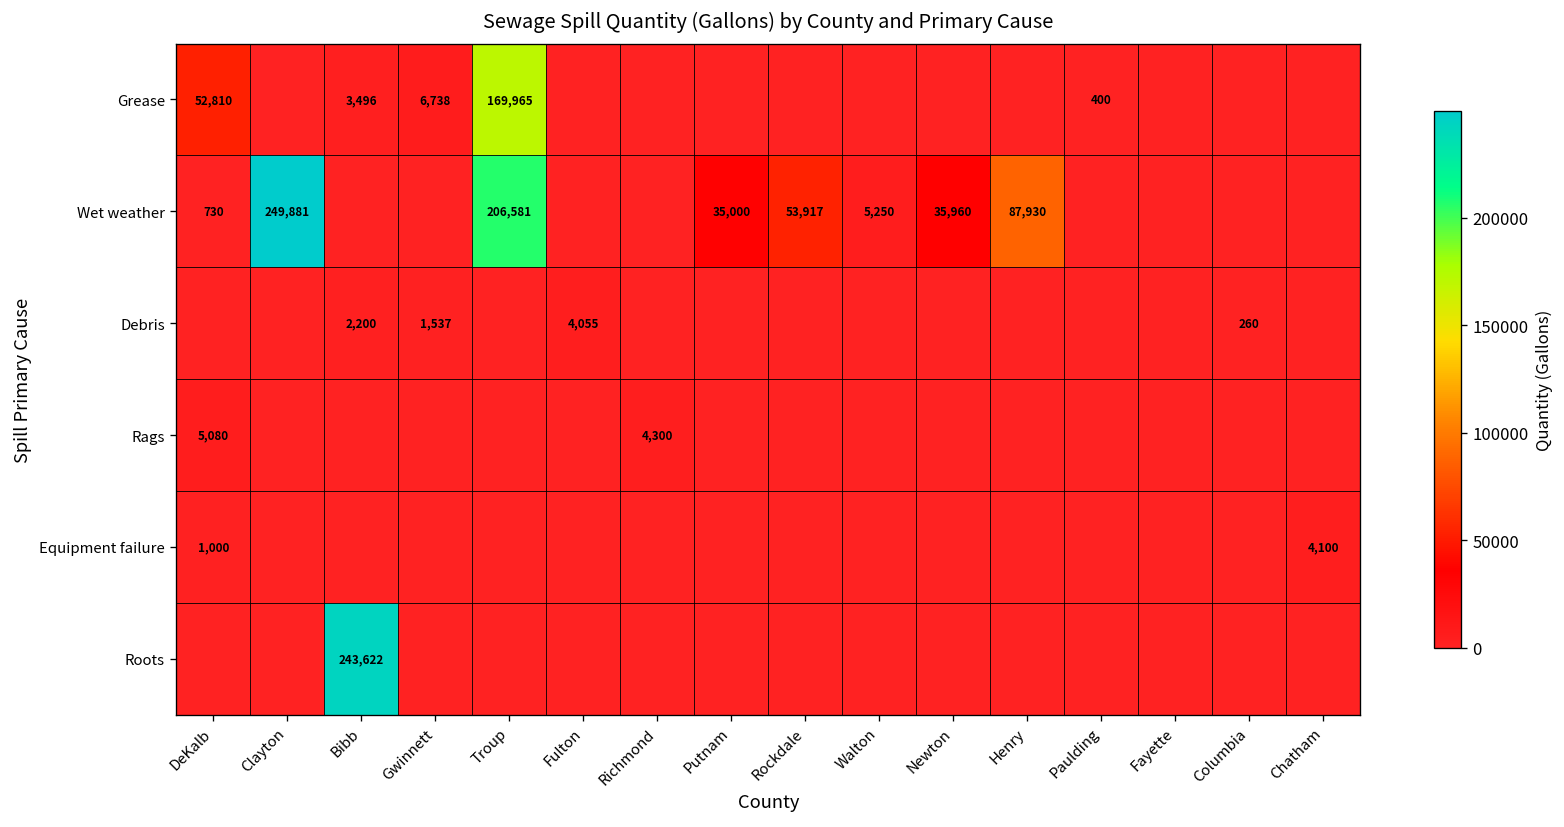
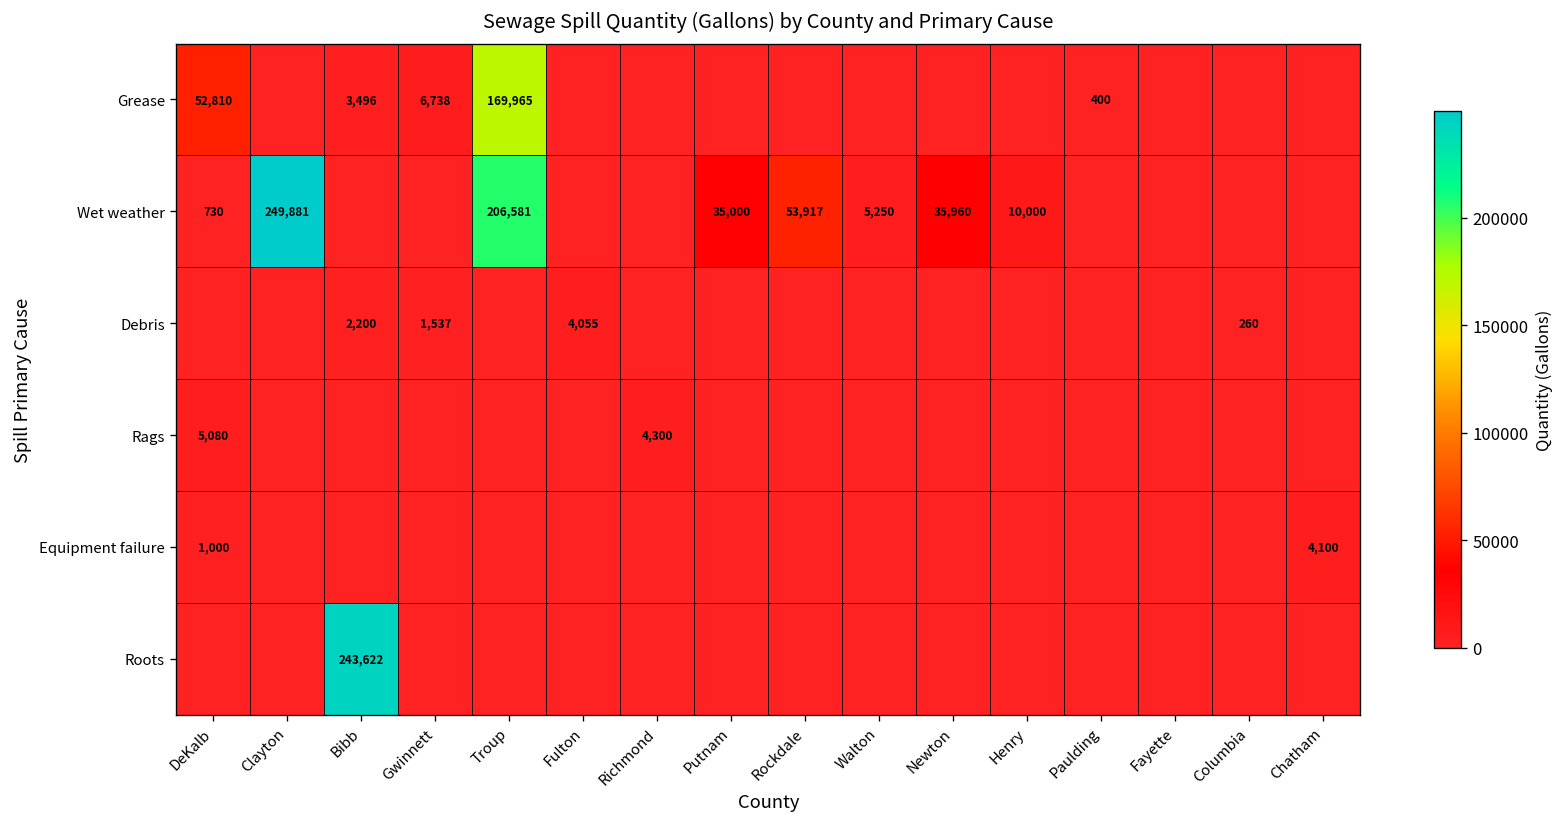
Wet weather, Henry: 87,930 -> 10,000
